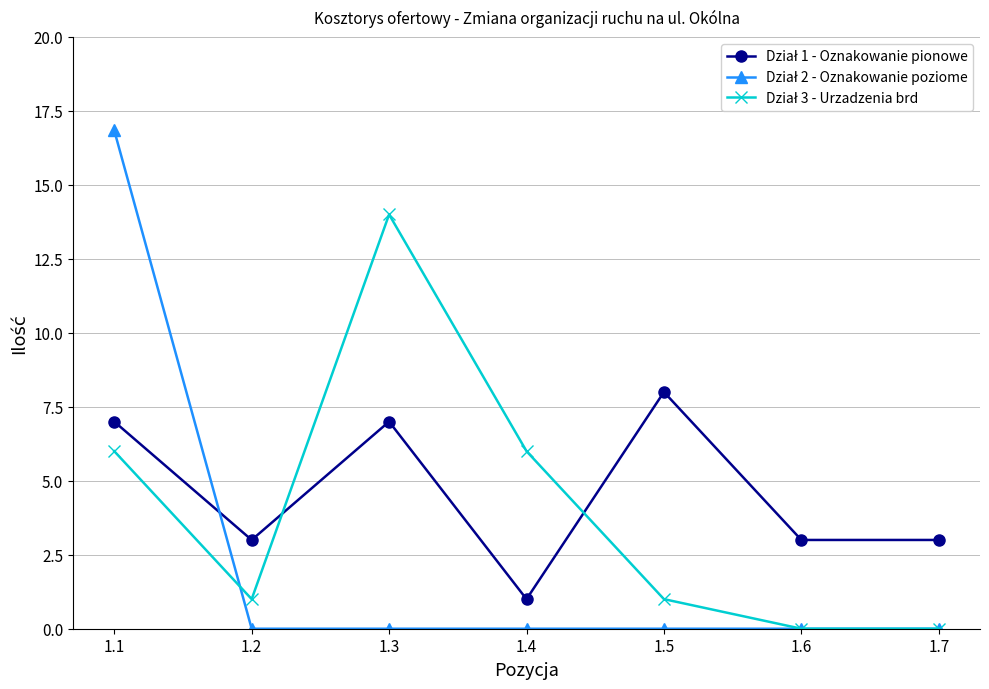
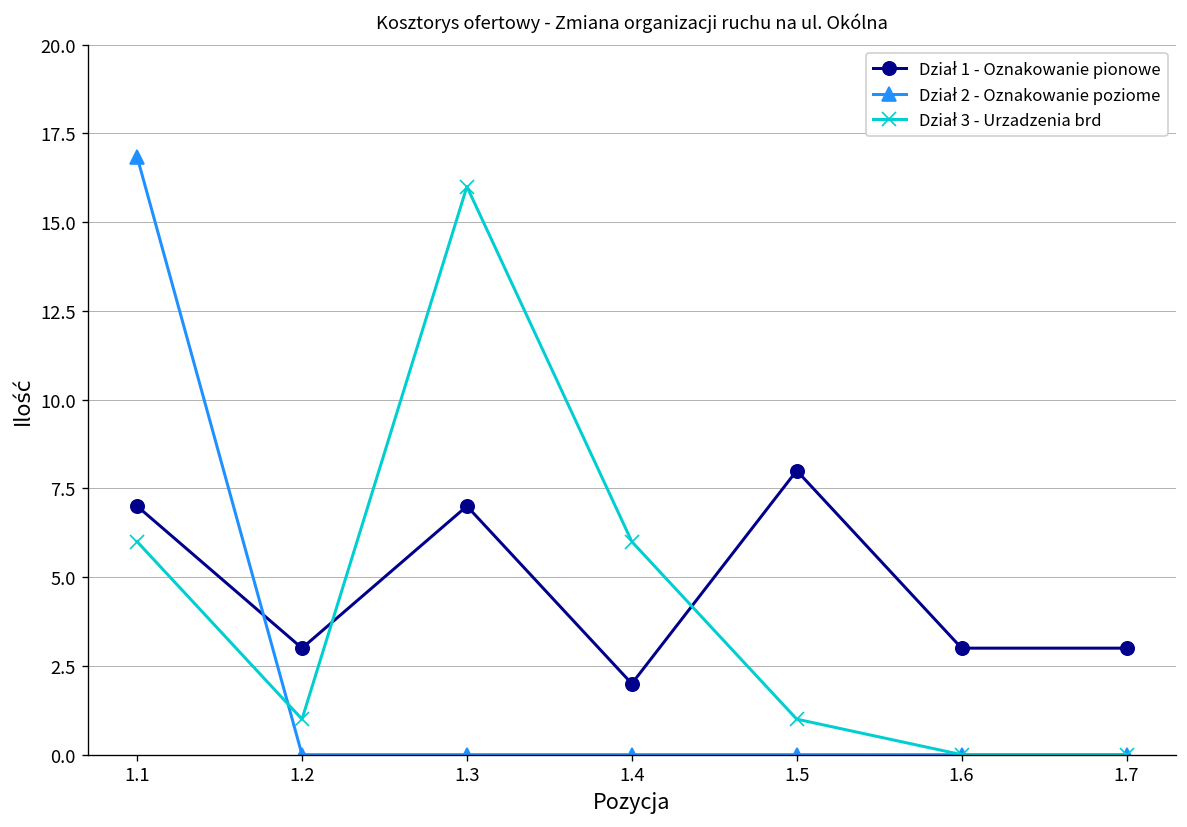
Dział 3 - Urzadzenia brd, 1.3: 14 -> 16
Dział 1 - Oznakowanie pionowe, 1.4: 1 -> 2
